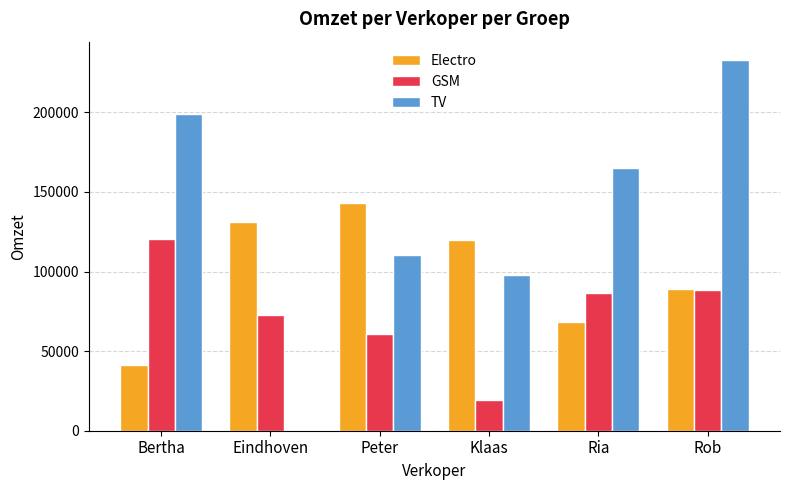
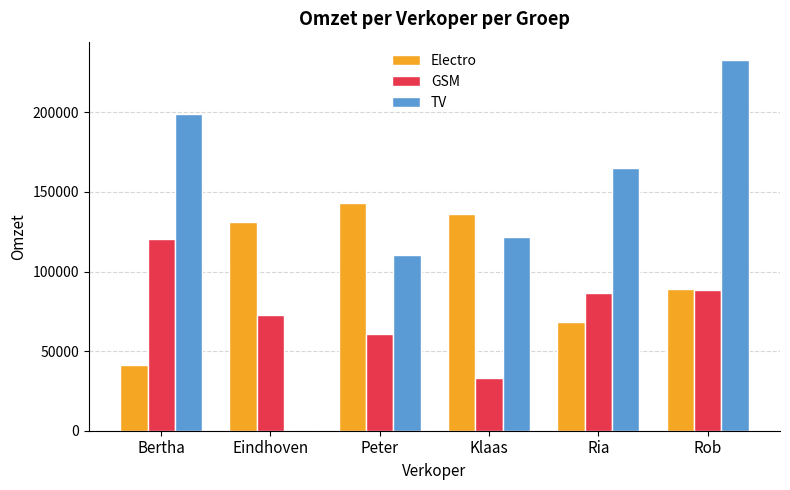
Electro, Klaas: 120000 -> 136000
GSM, Klaas: 19000 -> 33000
TV, Klaas: 98000 -> 122000
